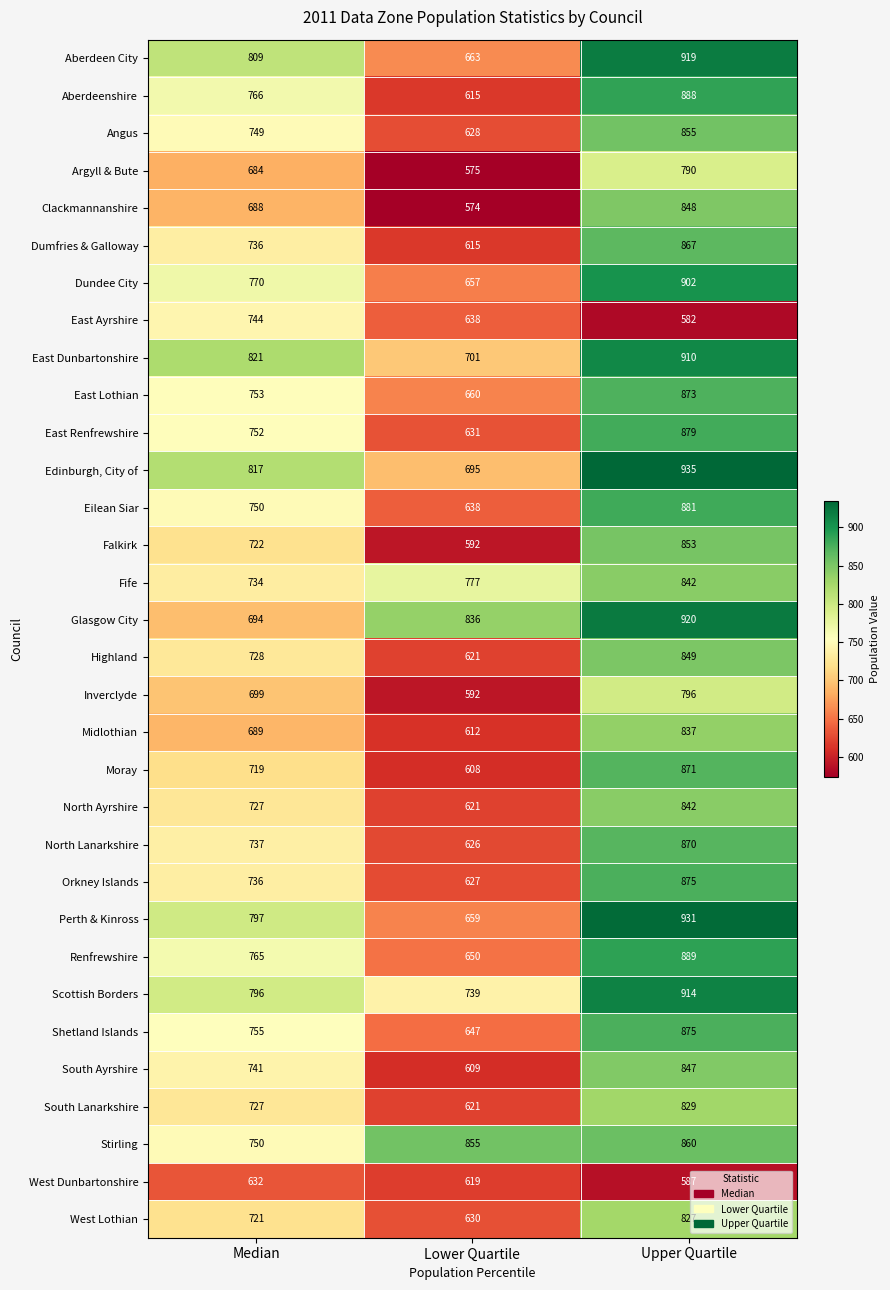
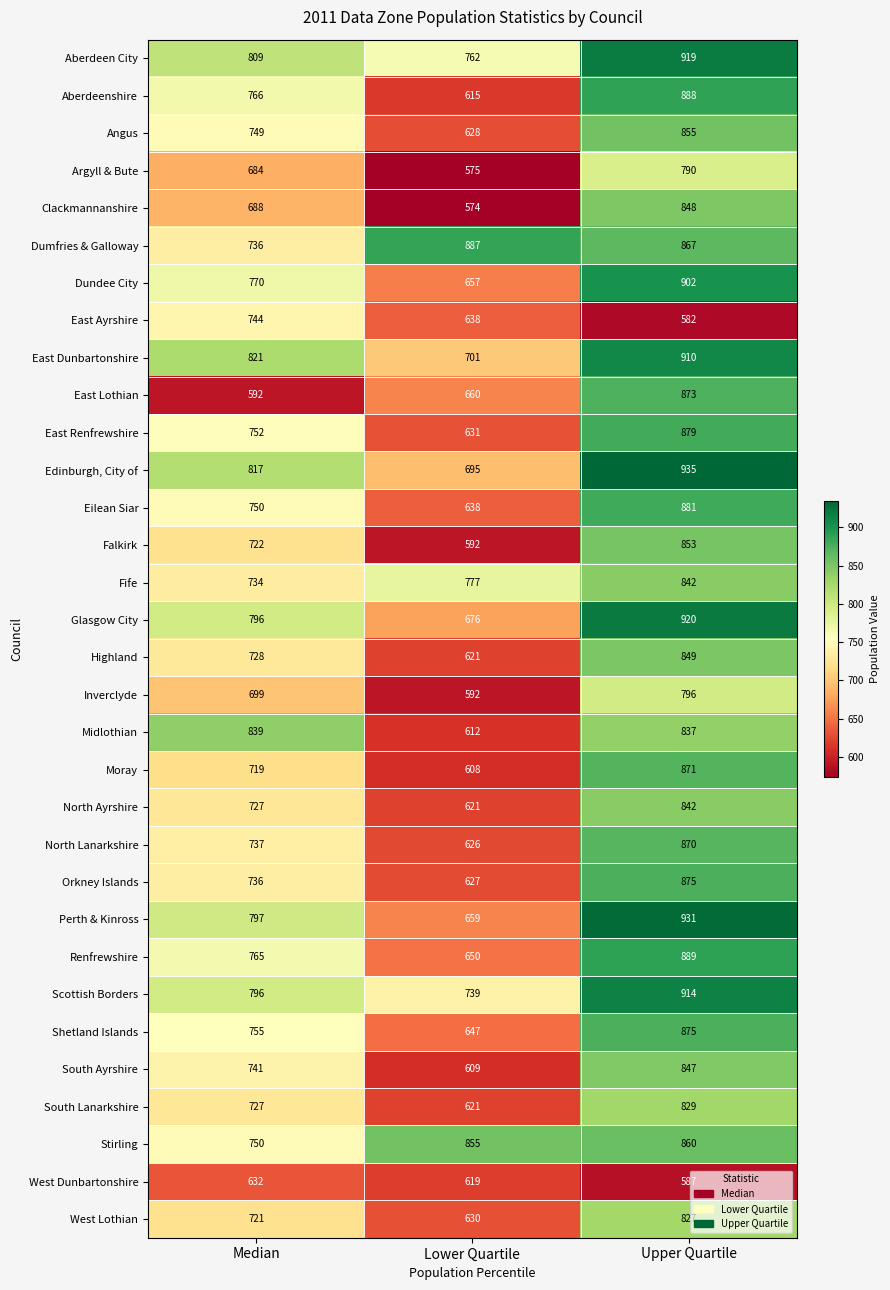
Aberdeen City, Lower Quartile: 663 -> 762
Dumfries & Galloway, Lower Quartile: 615 -> 887
East Lothian, Median: 753 -> 592
Glasgow City, Median: 694 -> 796
Glasgow City, Lower Quartile: 836 -> 676
Midlothian, Median: 689 -> 839
